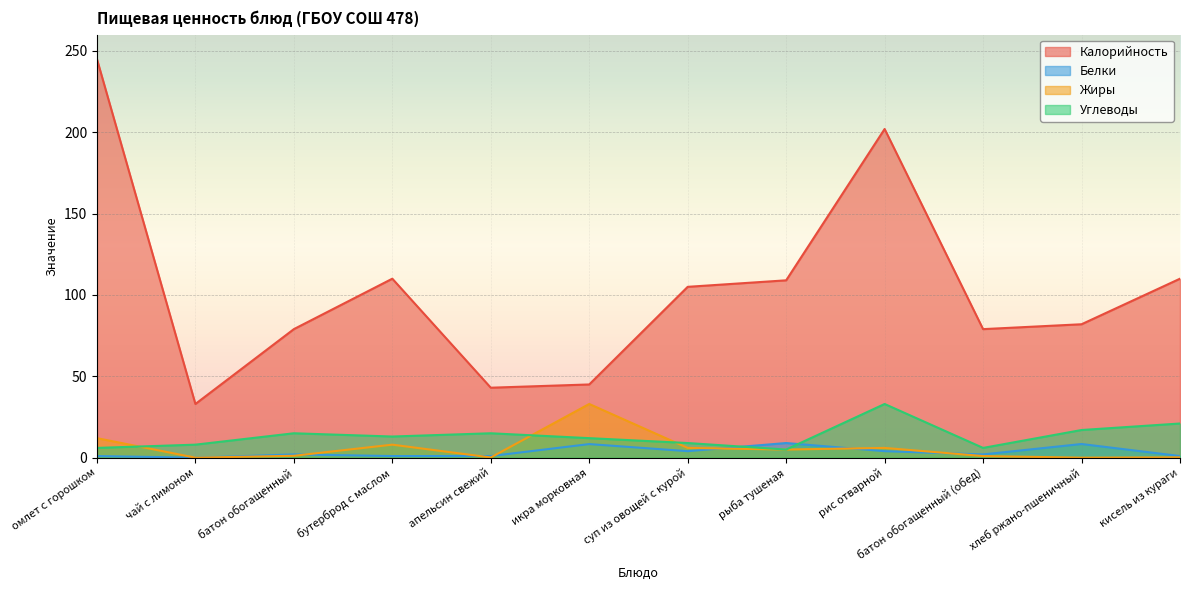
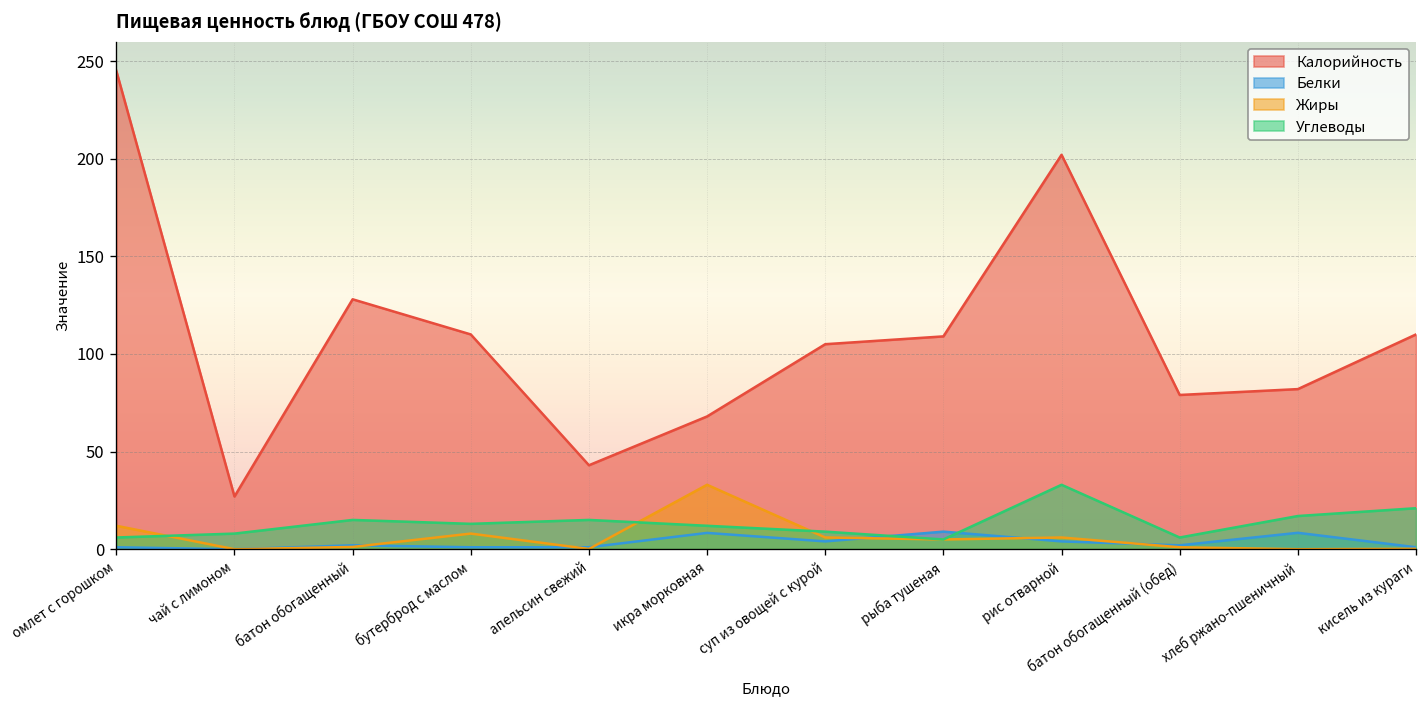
Калорийность, чай с лимоном: 33 -> 27
Калорийность, батон обогащенный: 79 -> 128
Калорийность, икра морковная: 45 -> 68
